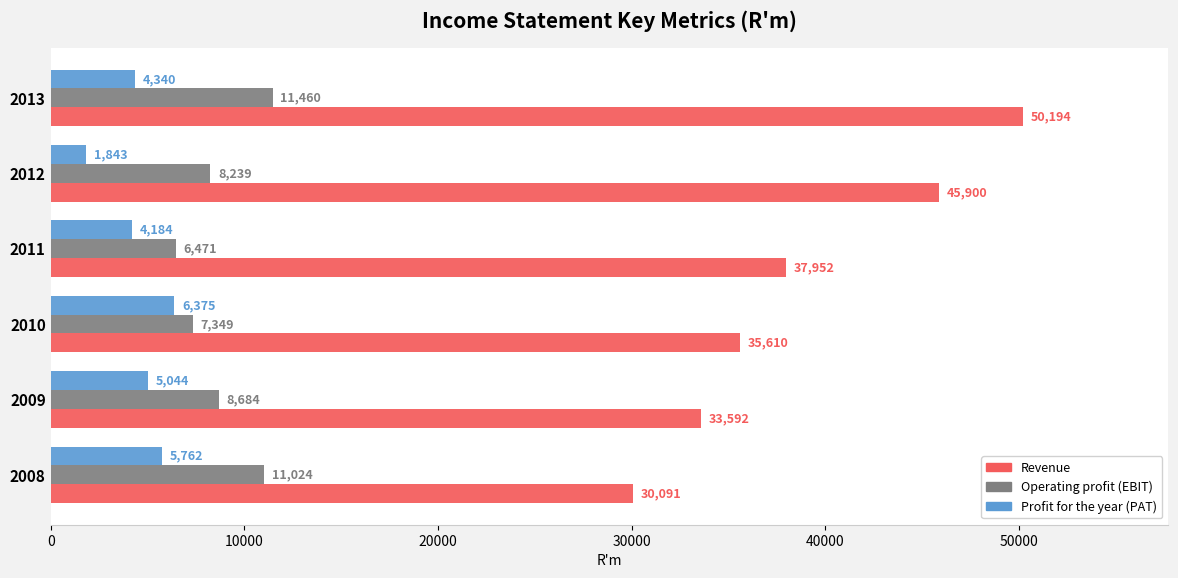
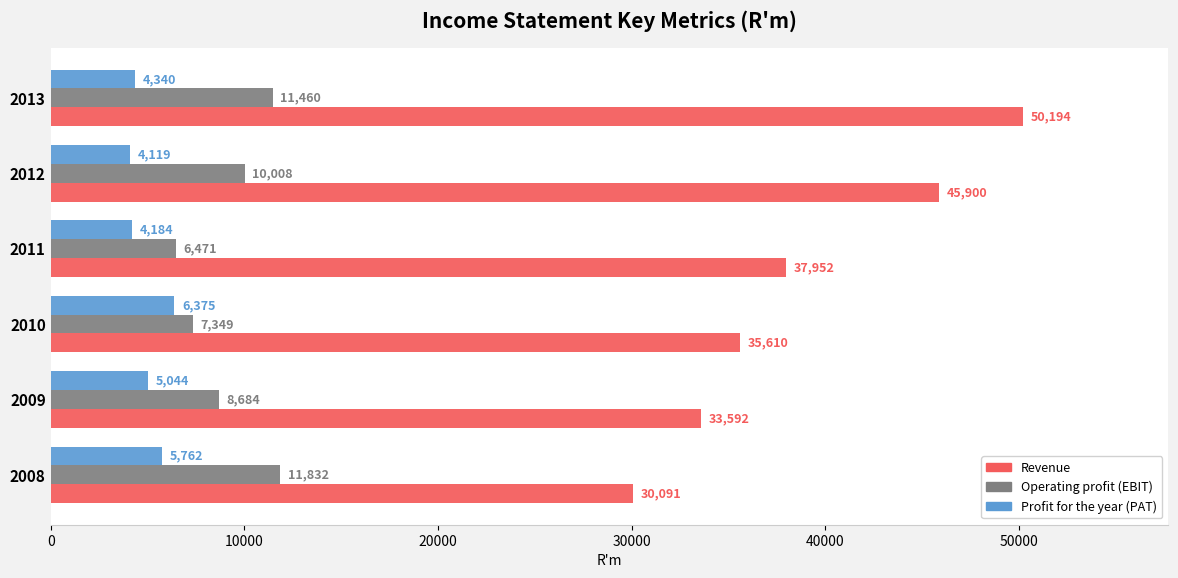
Profit for the year (PAT), 2012: 1,843 -> 4,119
Operating profit (EBIT), 2012: 8,239 -> 10,008
Operating profit (EBIT), 2008: 11,024 -> 11,832
